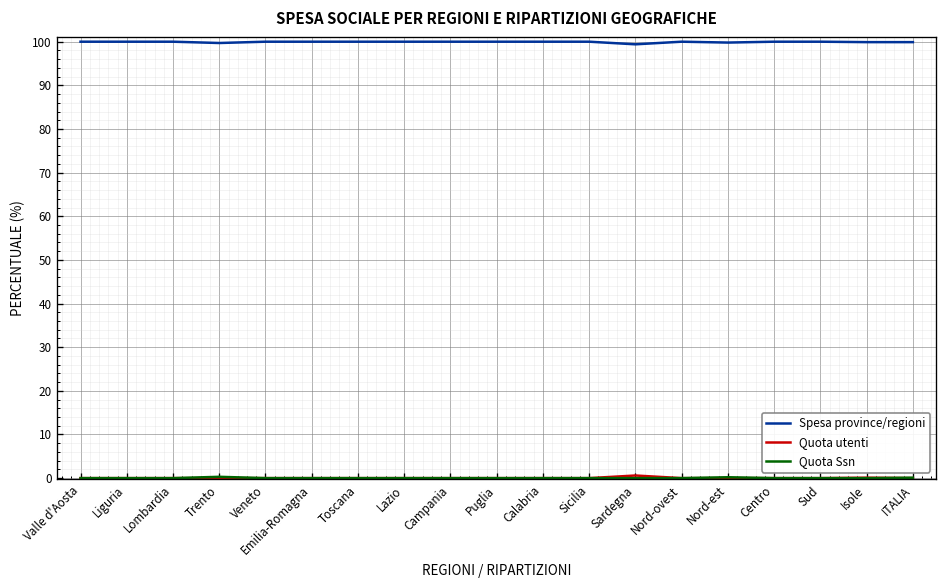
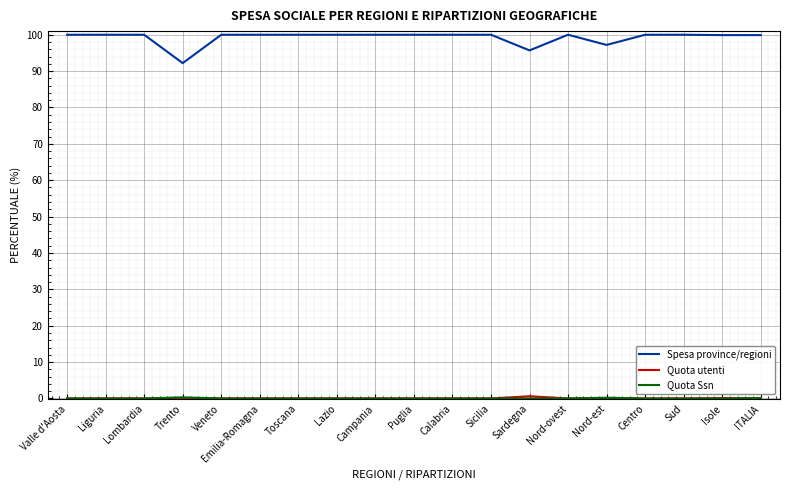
Spesa province/regioni, Trento: 100 -> 92
Spesa province/regioni, Sardegna: 99 -> 96
Spesa province/regioni, Nord-est: 100 -> 97
